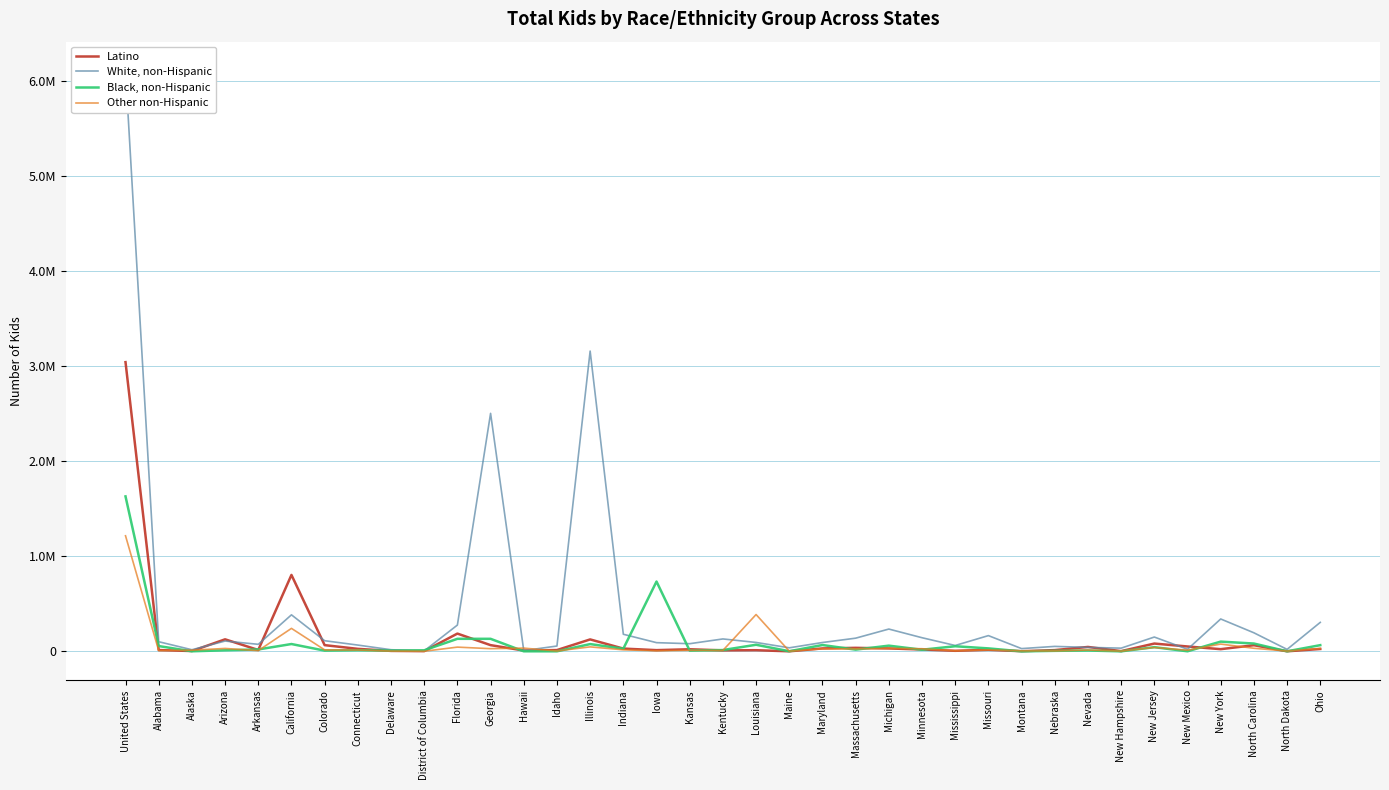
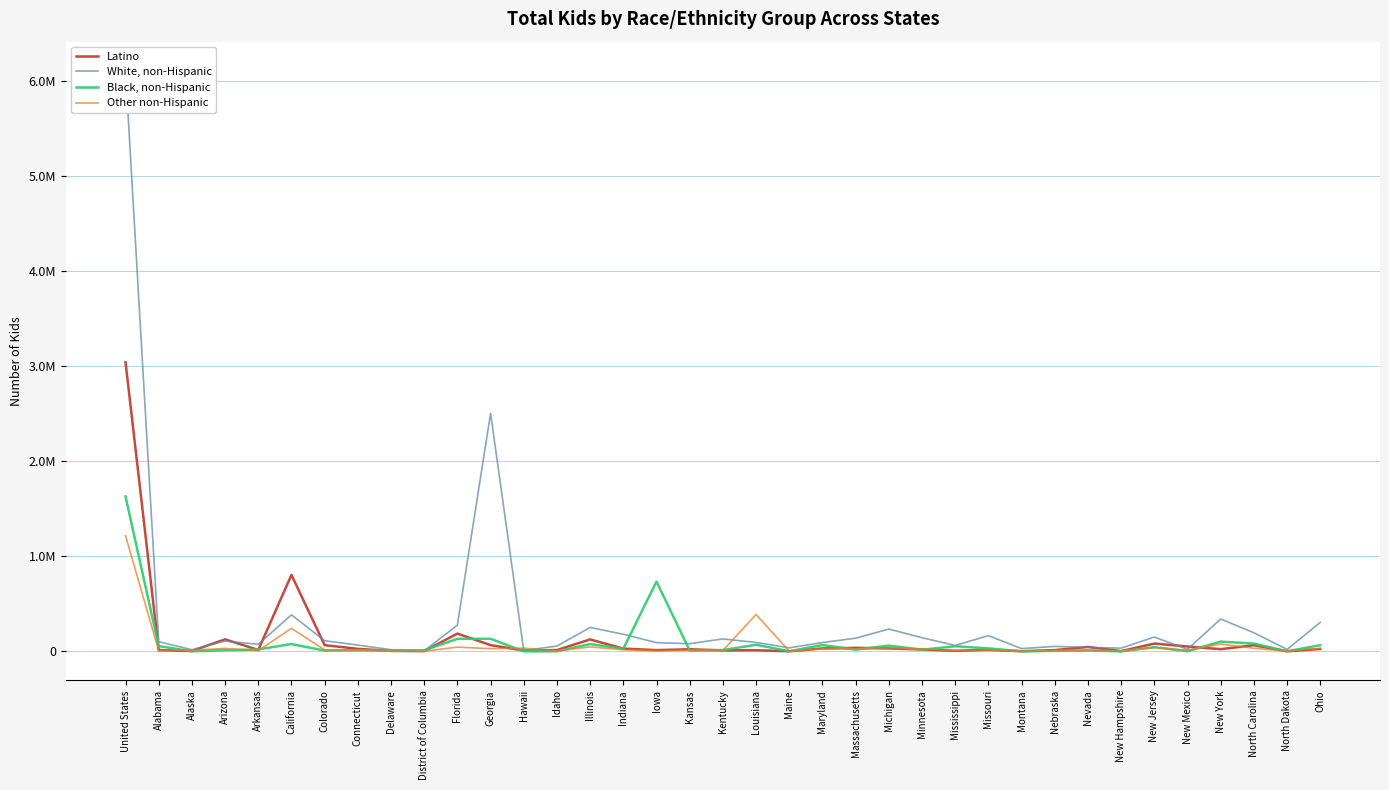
White, non-Hispanic, Illinois: 3200000 -> 300000
